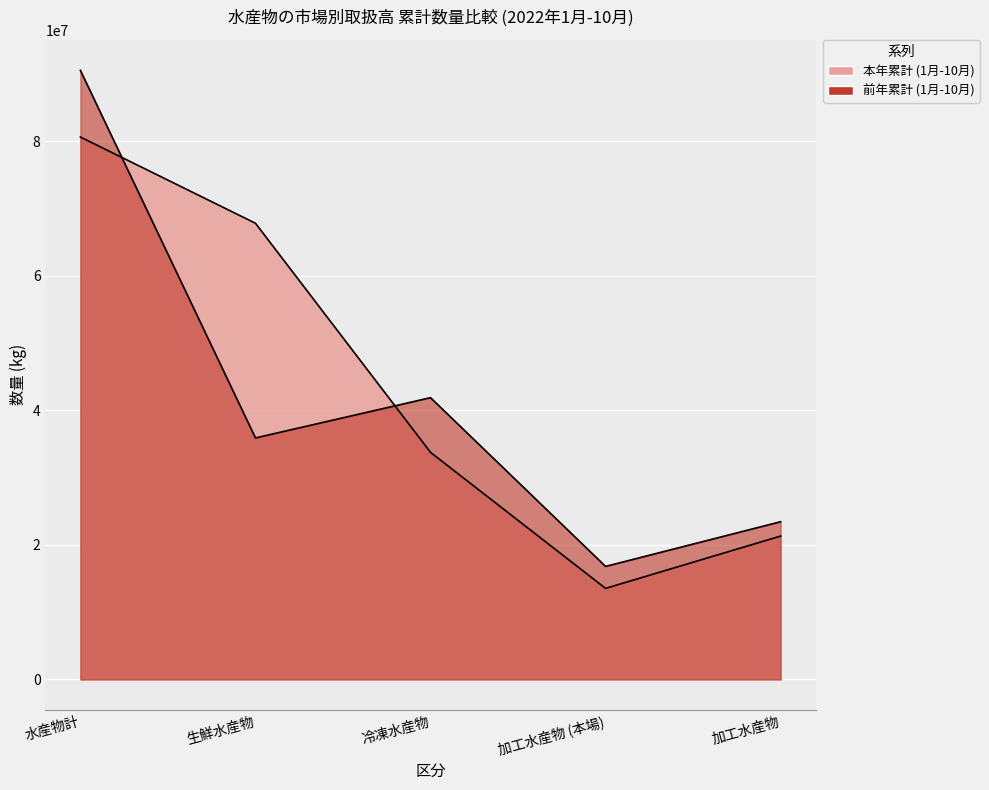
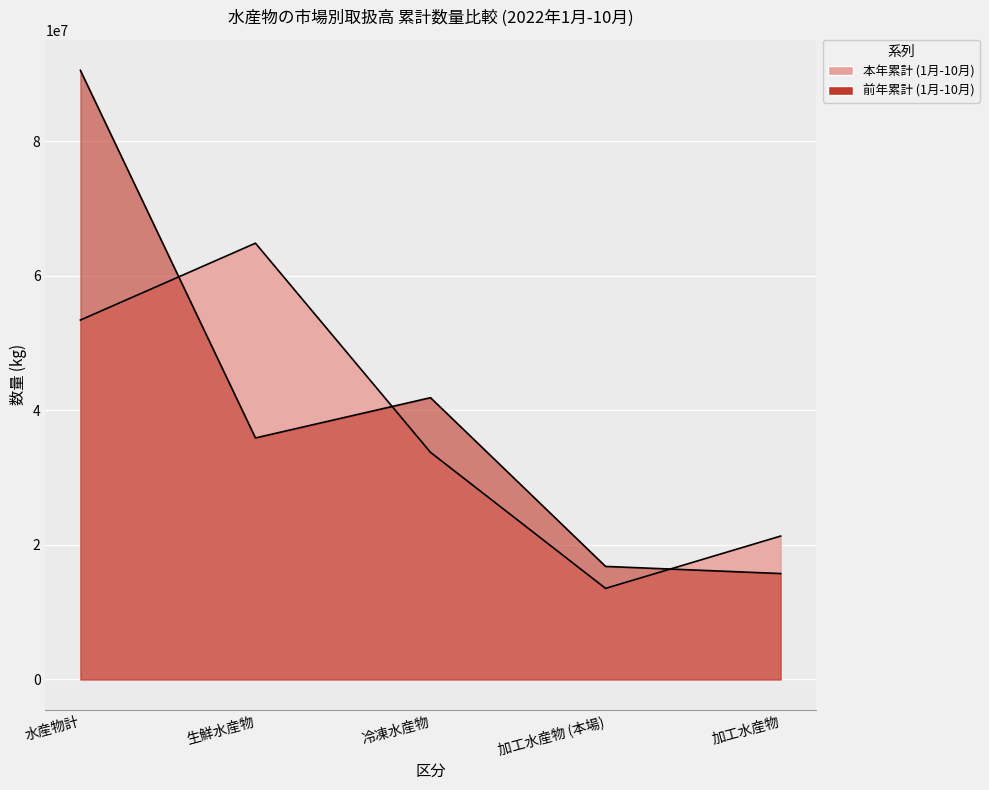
本年累計 (1月-10月), 水産物計: 81000000 -> 53000000
本年累計 (1月-10月), 生鮮水産物: 68000000 -> 65000000
前年累計 (1月-10月), 加工水産物: 23000000 -> 16000000
